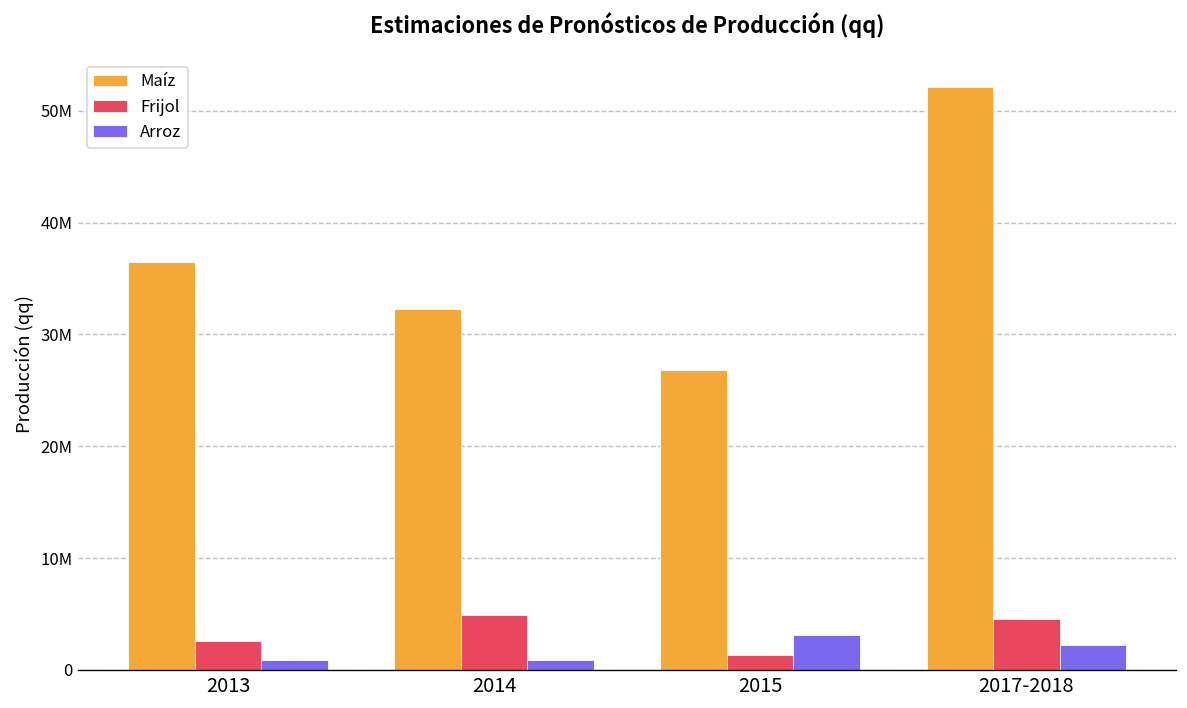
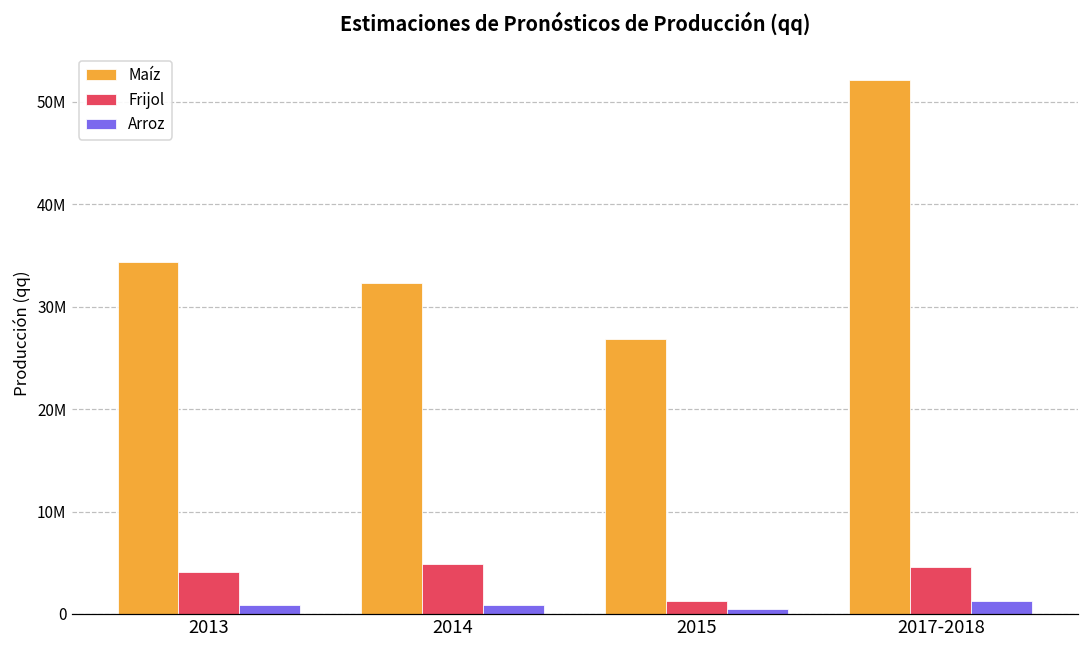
Maíz, 2013: 36000000 -> 34000000
Frijol, 2013: 3000000 -> 4000000
Arroz, 2015: 3000000 -> 0
Arroz, 2017-2018: 2000000 -> 1000000
